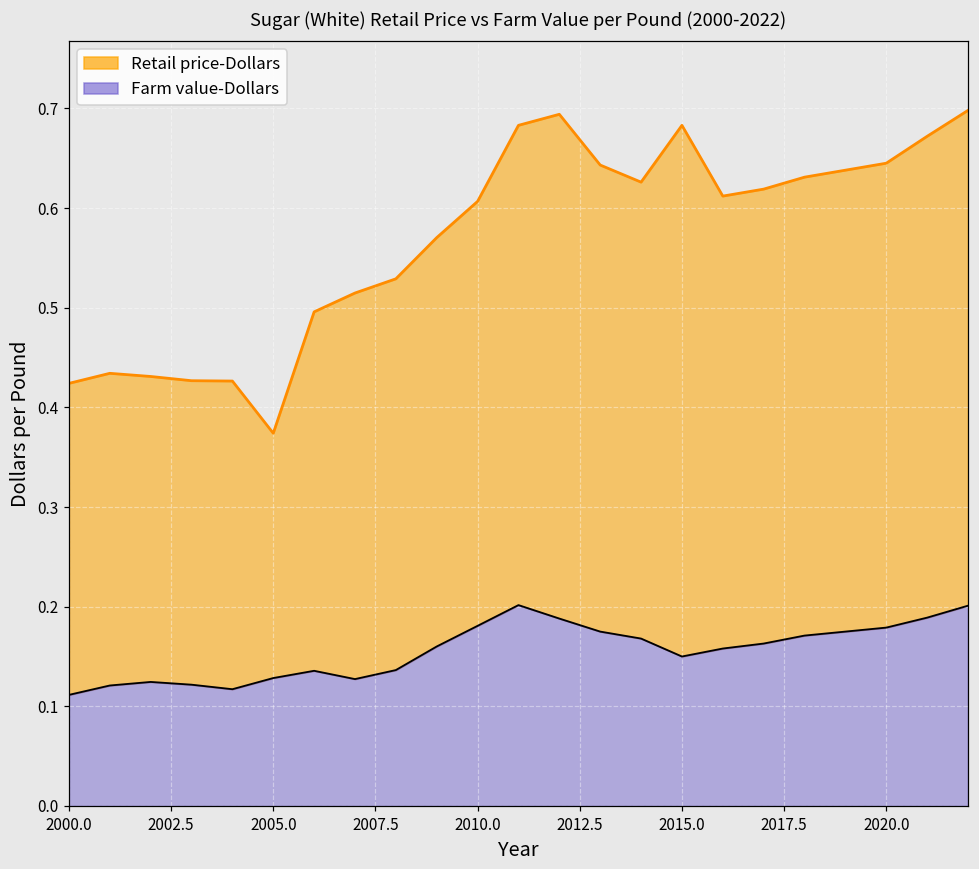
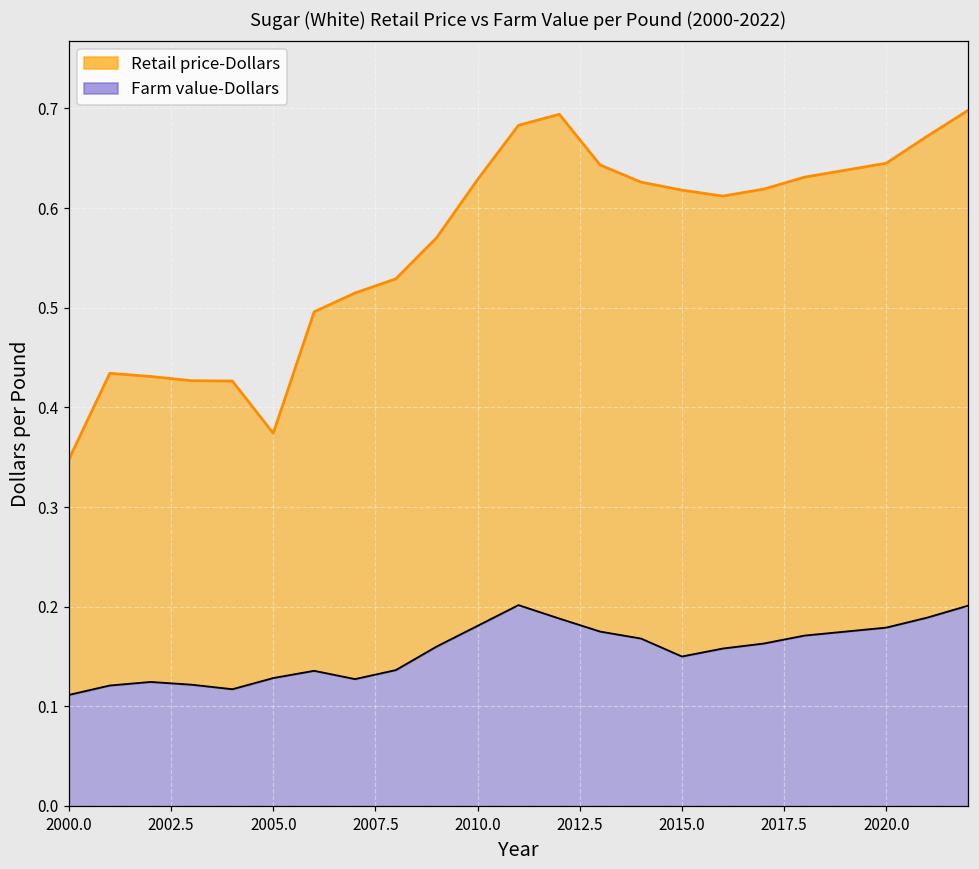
Retail price-Dollars, 2000.0: 0.42 -> 0.35
Retail price-Dollars, 2010.0: 0.61 -> 0.63
Retail price-Dollars, 2015.0: 0.68 -> 0.62
